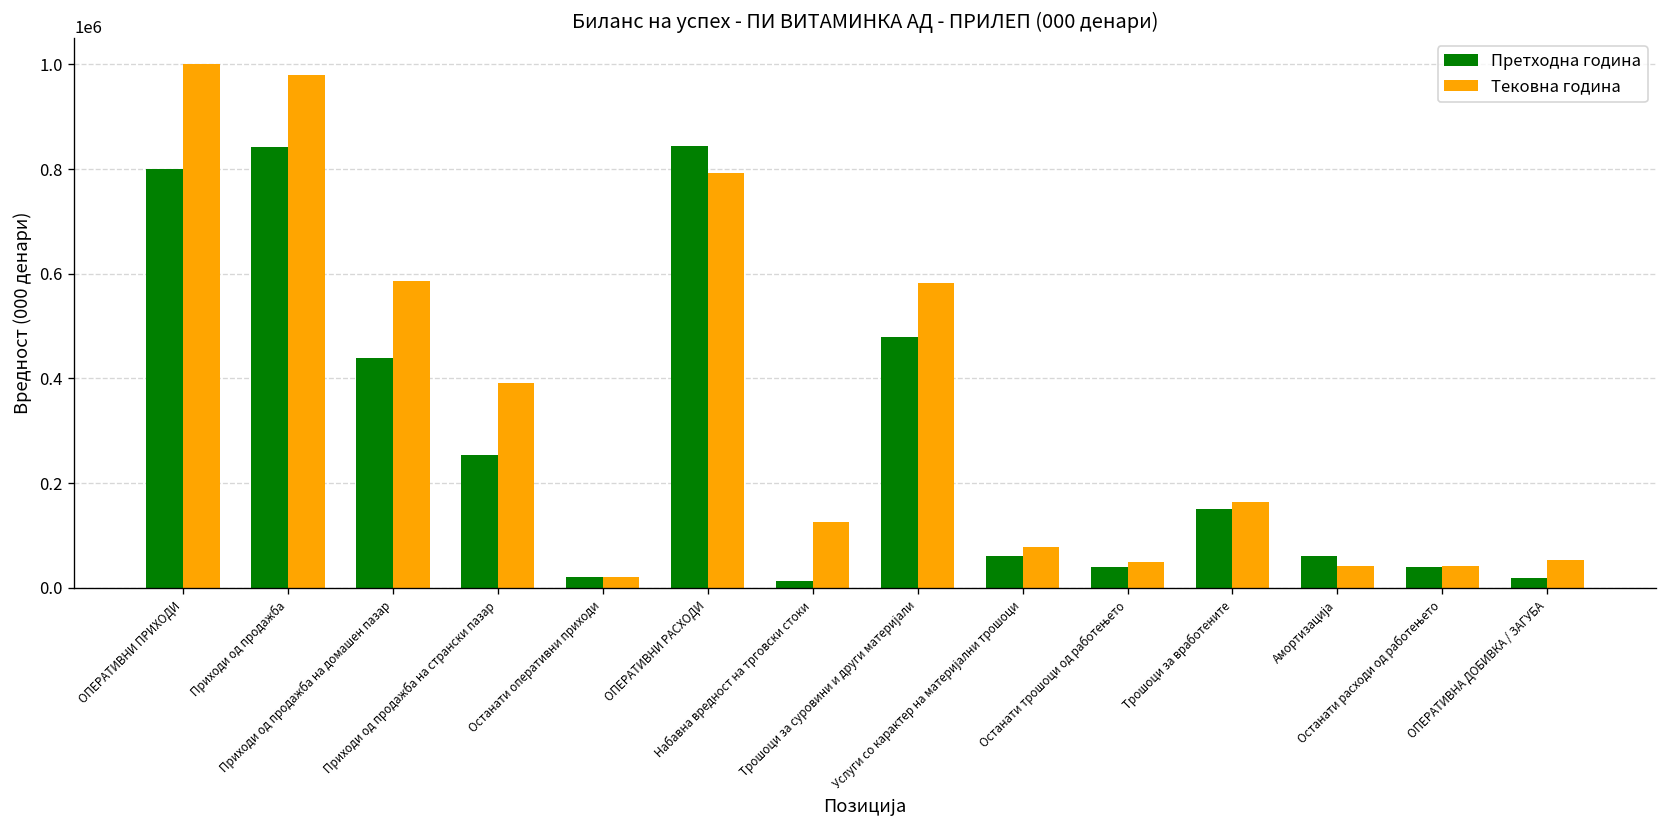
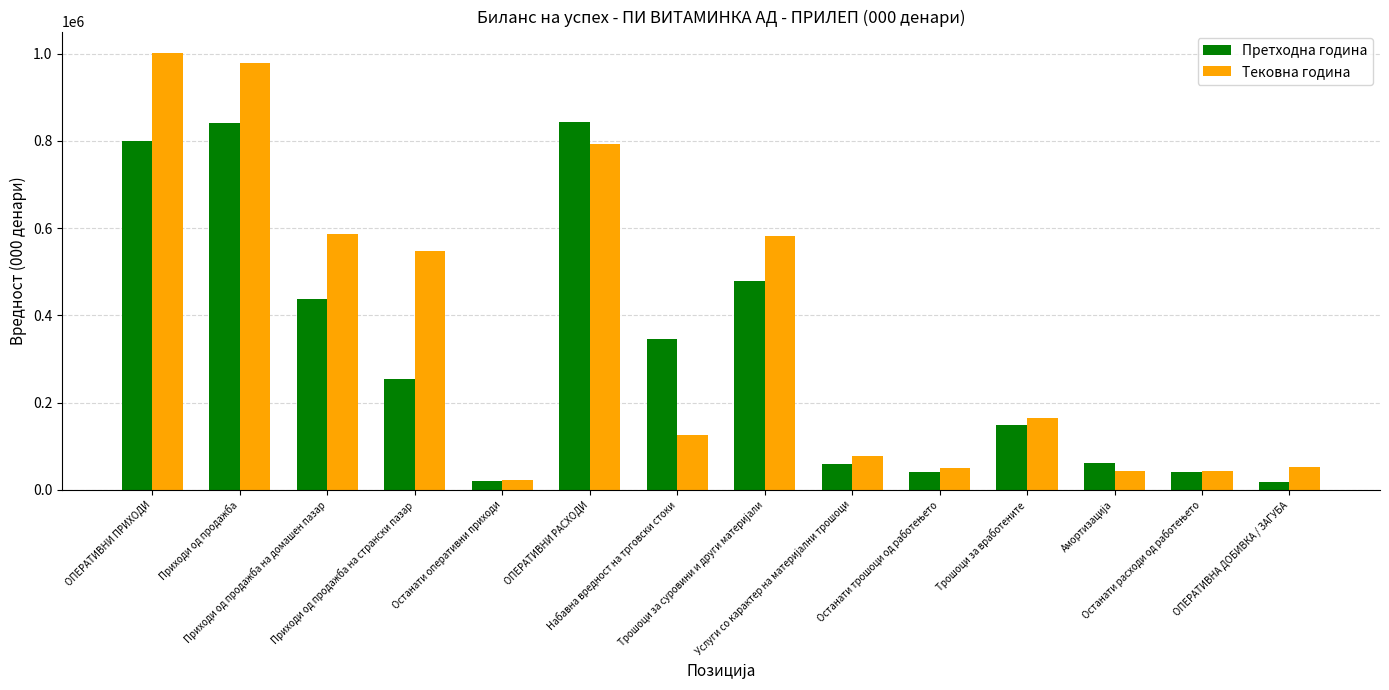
Тековна година, Приходи од продажба на странски пазар: 390000 -> 550000
Претходна година, Набавна вредност на трговски стоки: 10000 -> 350000
